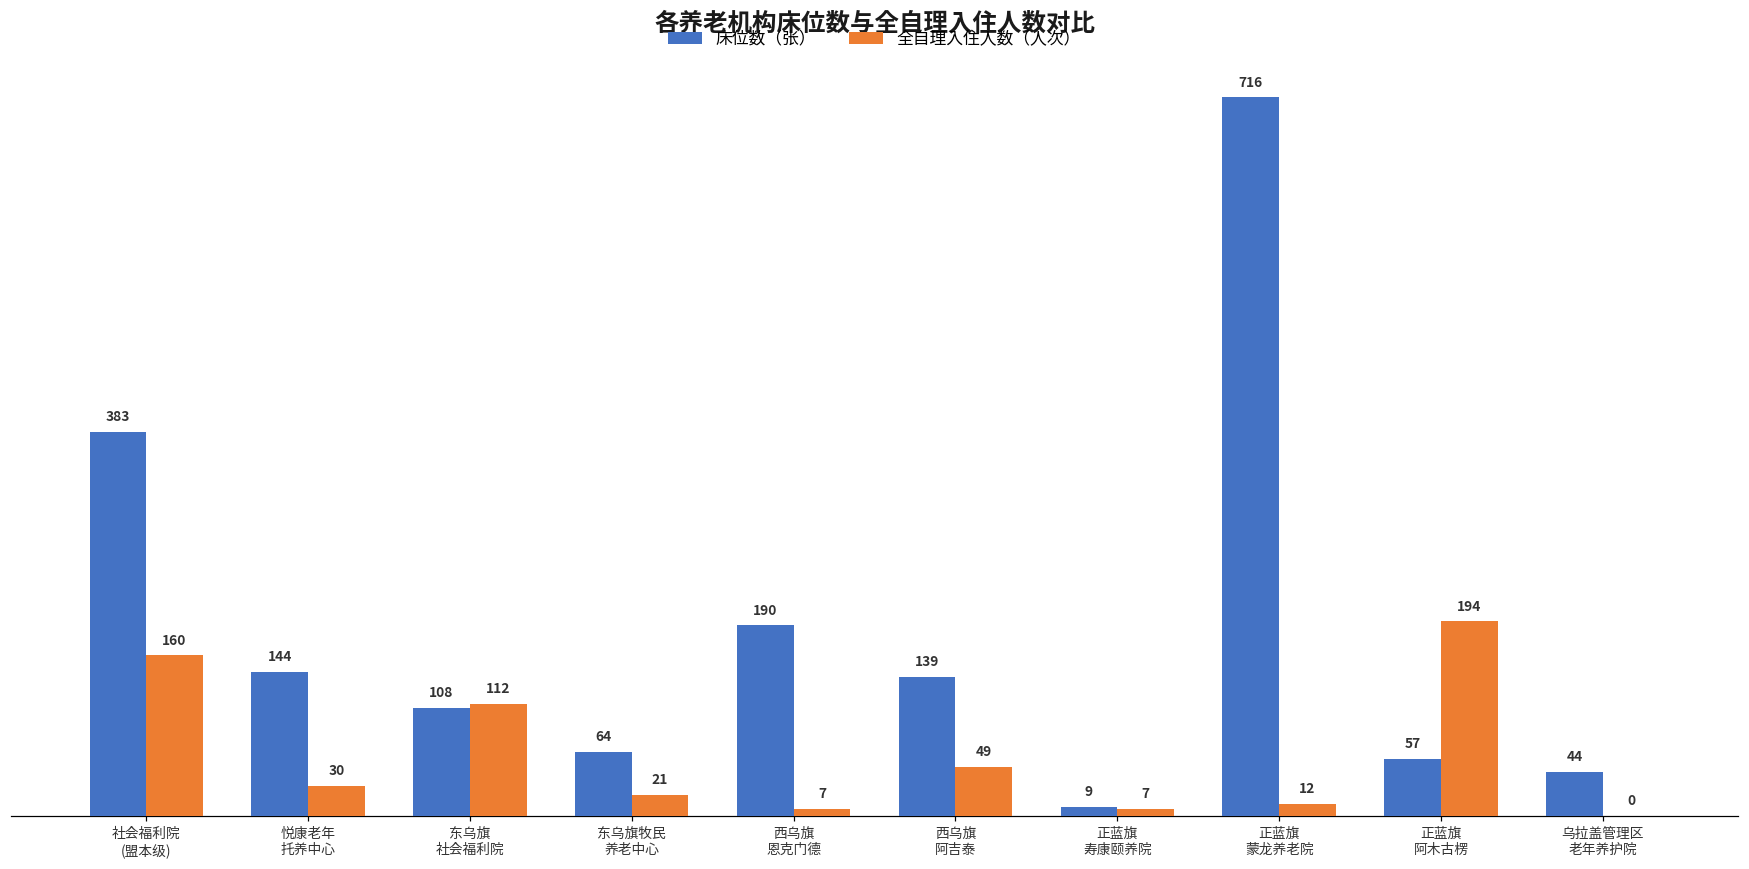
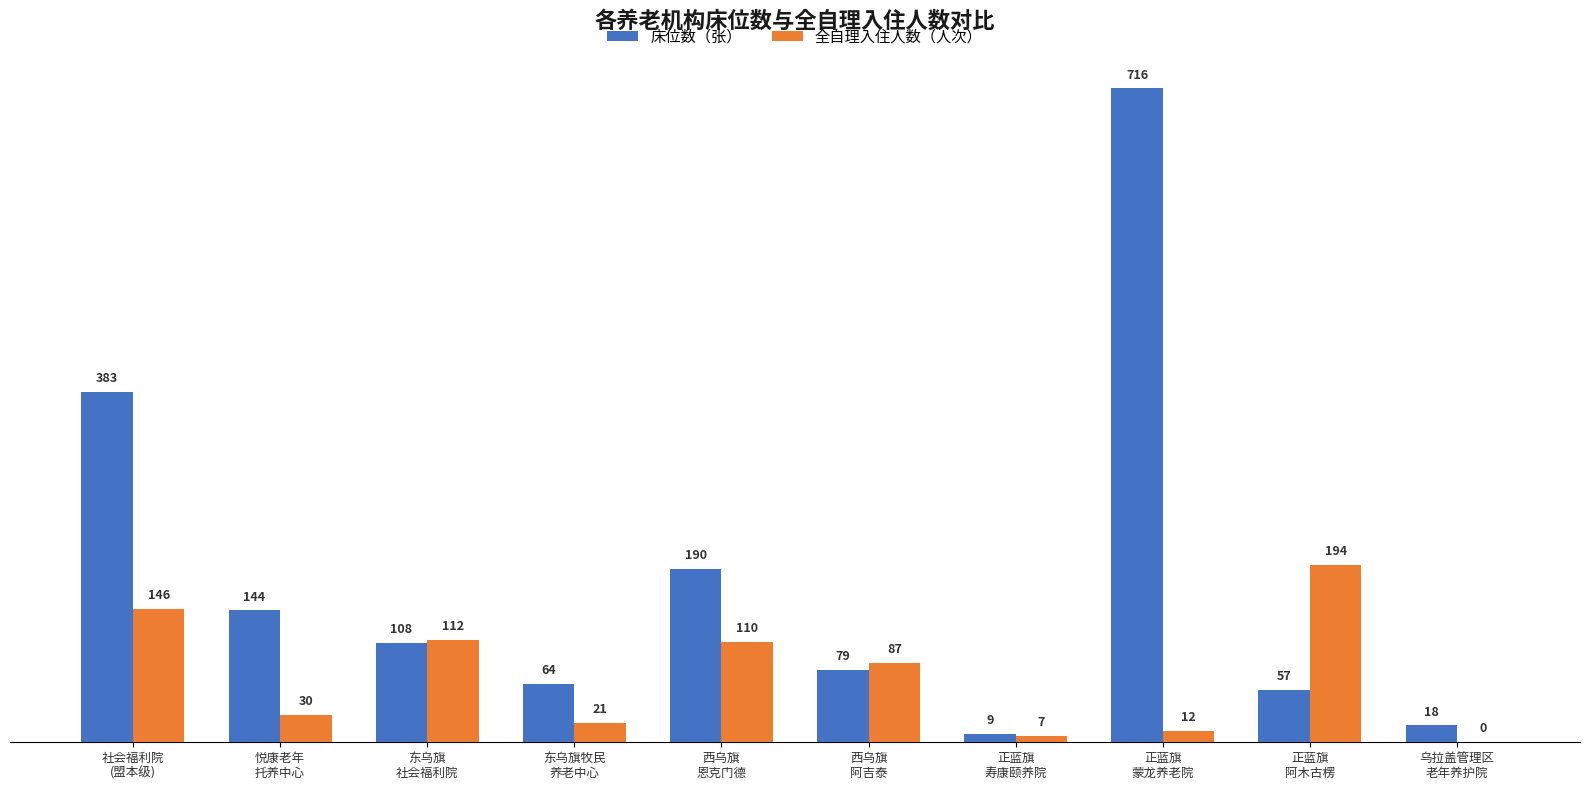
全自理入住人数（人次）, 社会福利院 (盟本级): 160 -> 146
全自理入住人数（人次）, 西乌旗 恩克门德: 7 -> 110
床位数（张）, 西乌旗 阿吉泰: 139 -> 79
全自理入住人数（人次）, 西乌旗 阿吉泰: 49 -> 87
床位数（张）, 乌拉盖管理区 老年养护院: 44 -> 18
